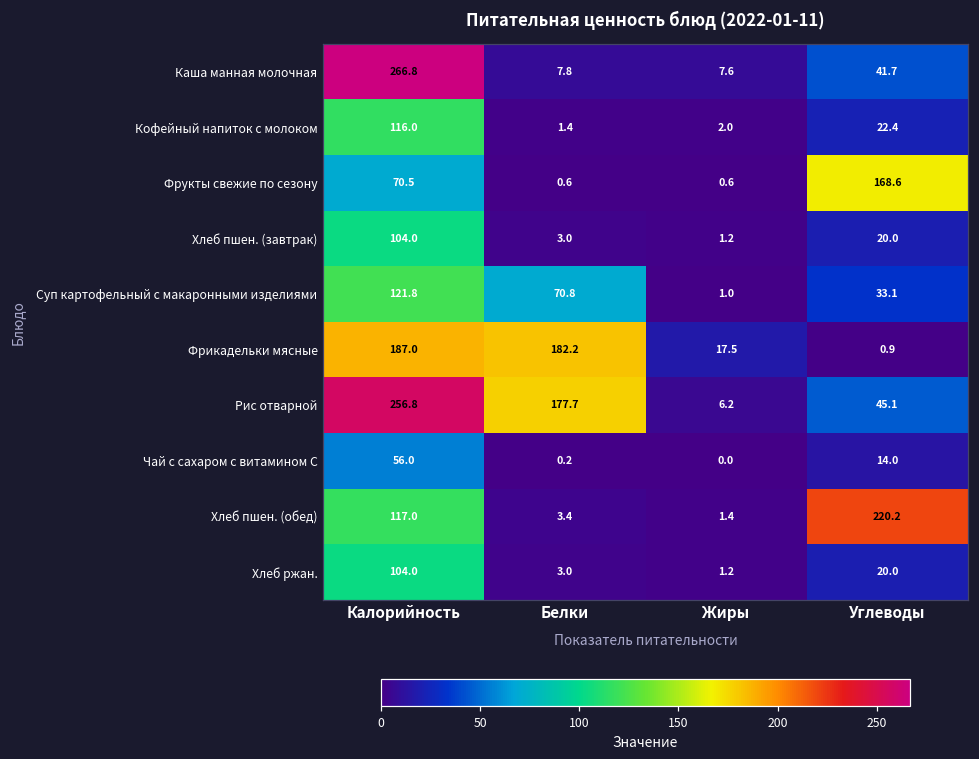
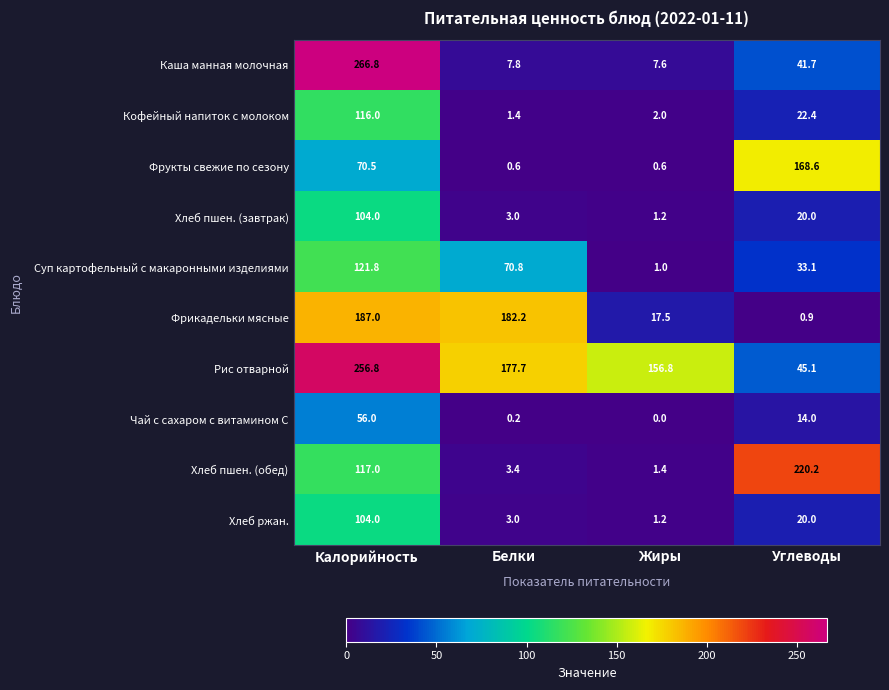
Рис отварной, Жиры: 6.2 -> 156.8
